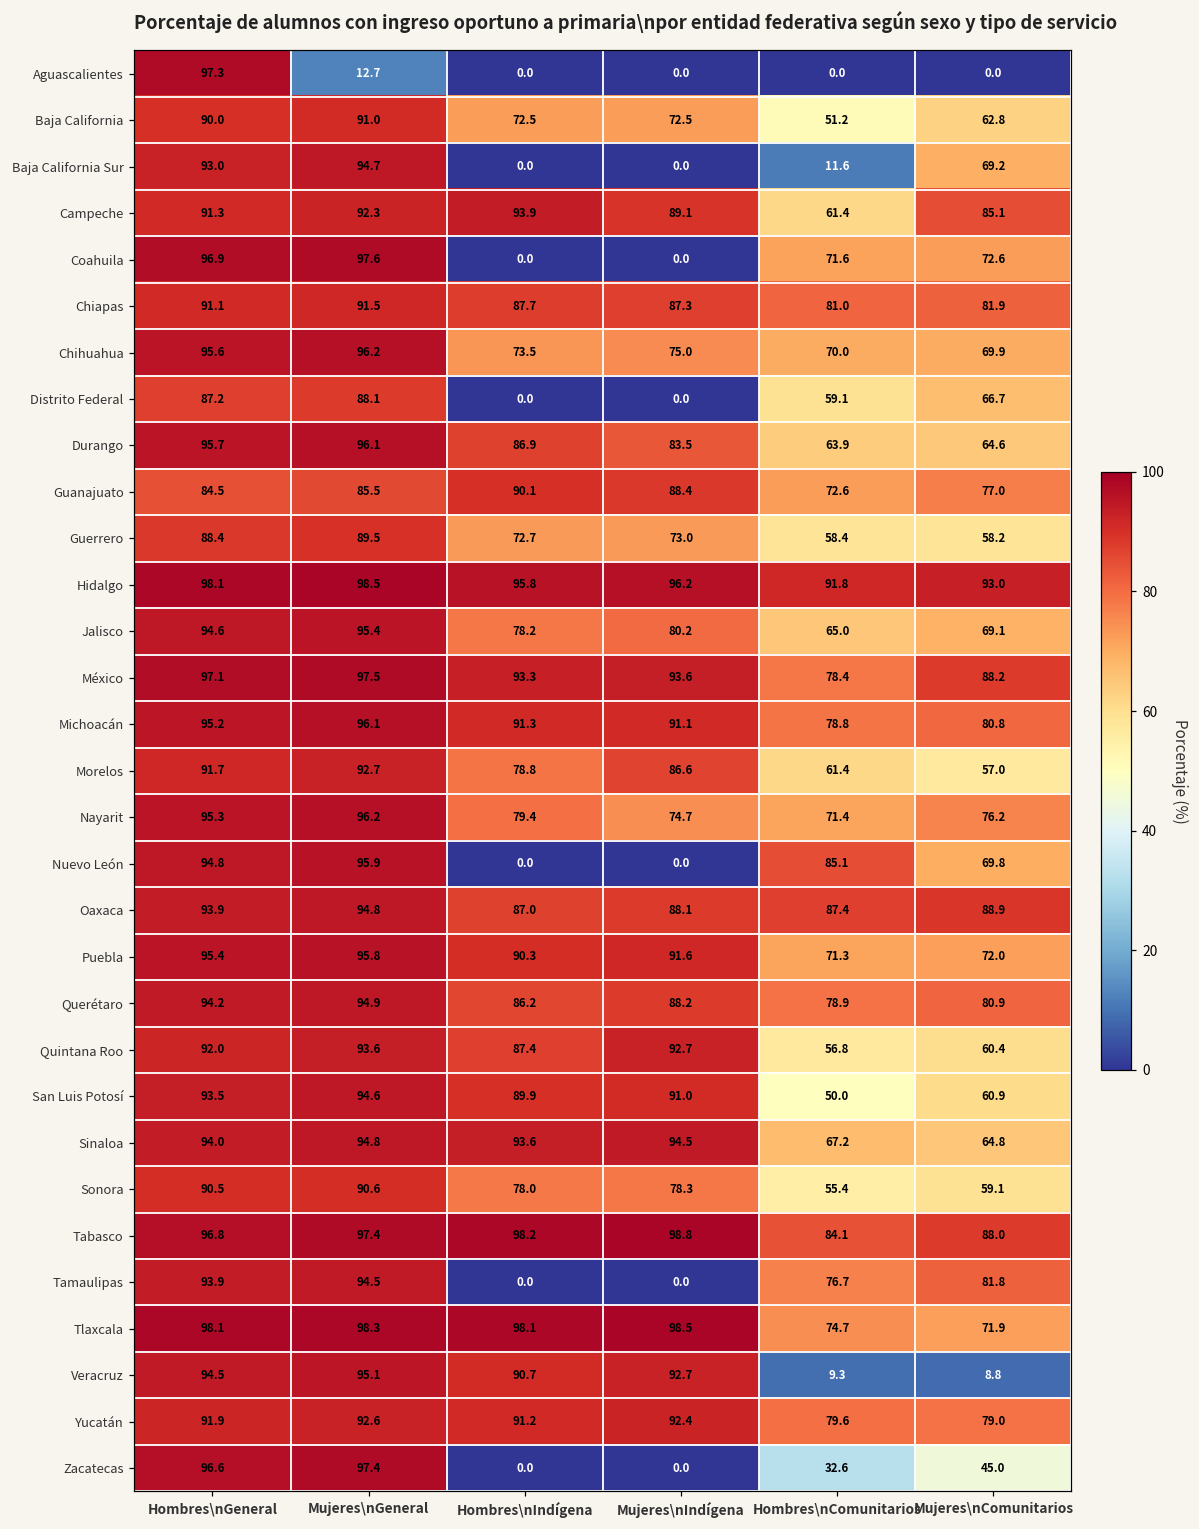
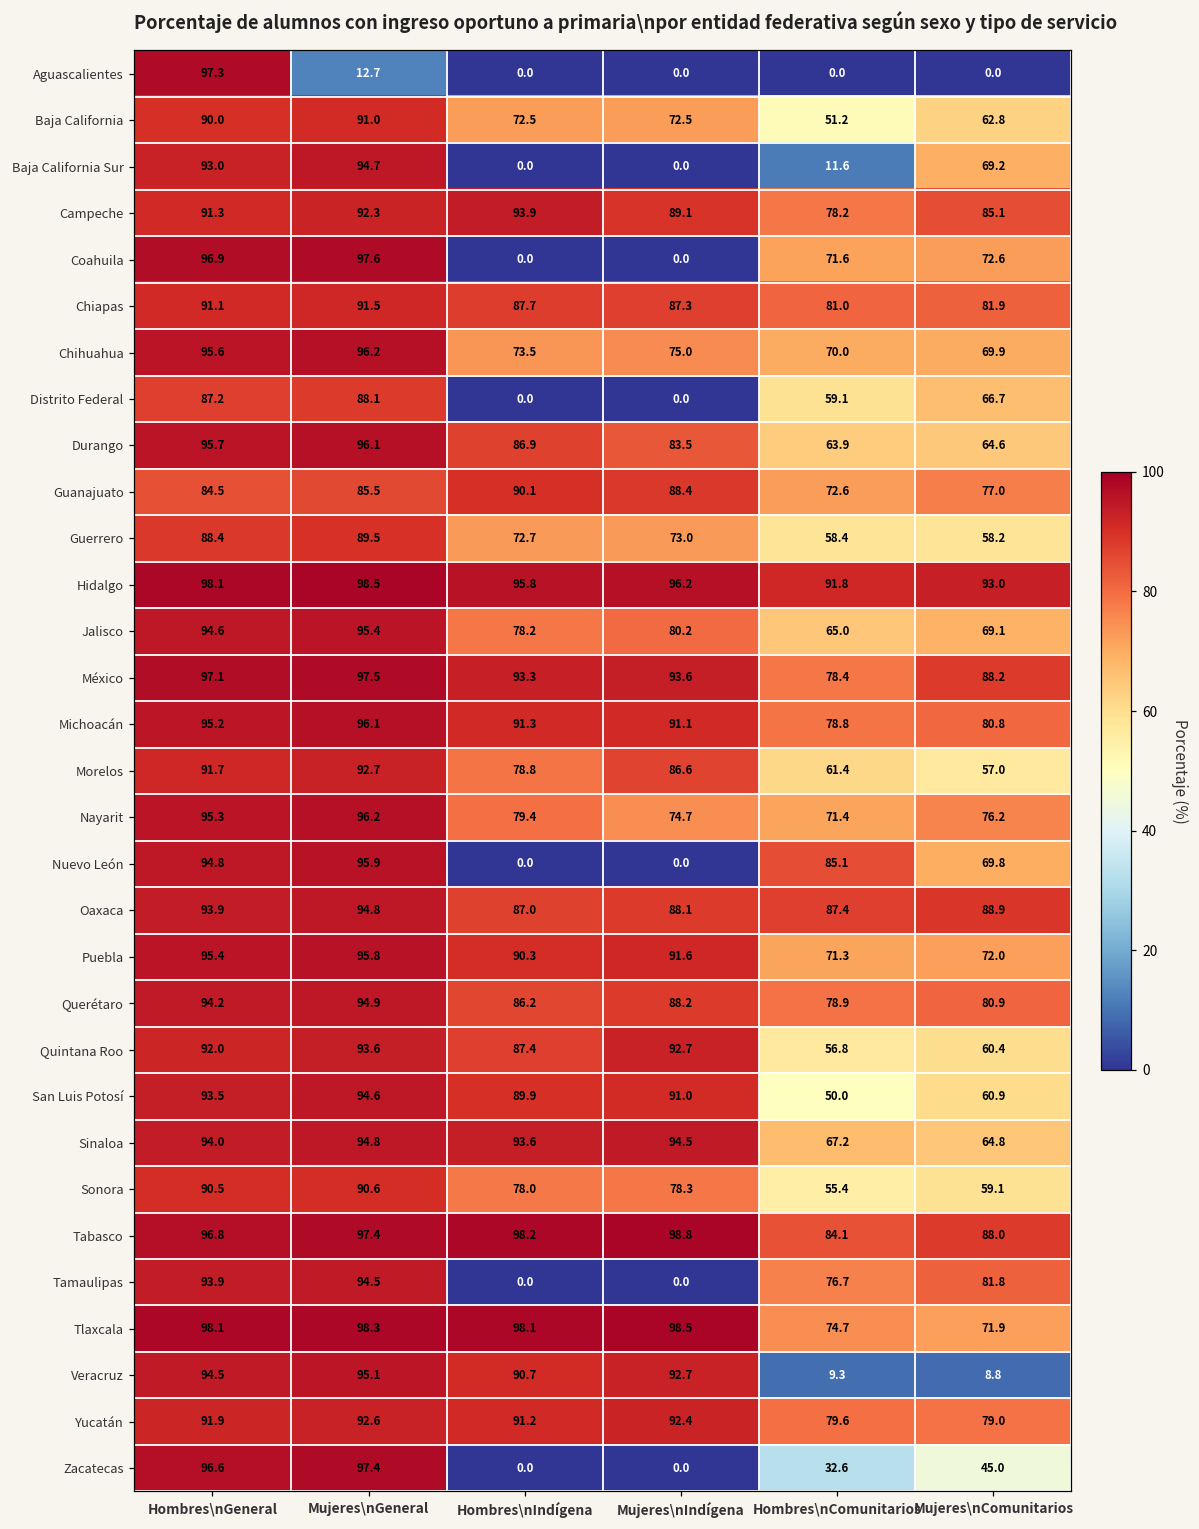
Campeche, Hombres\nComunitarios: 61.4 -> 78.2
